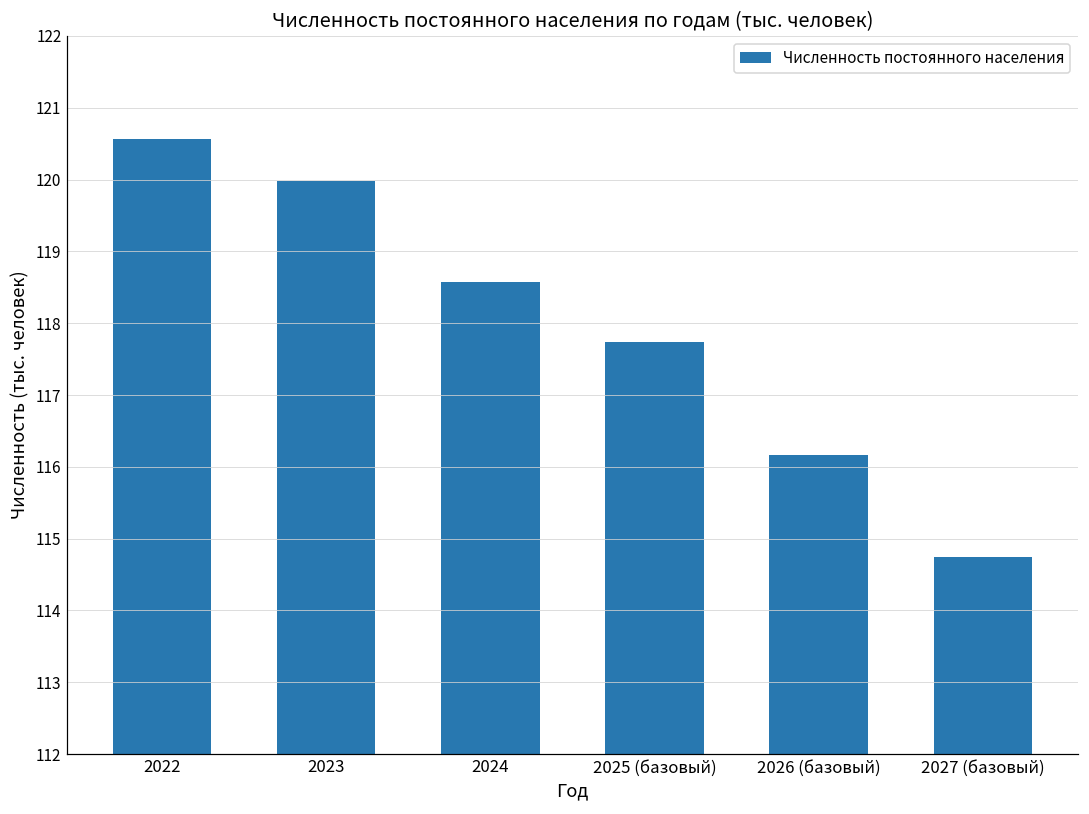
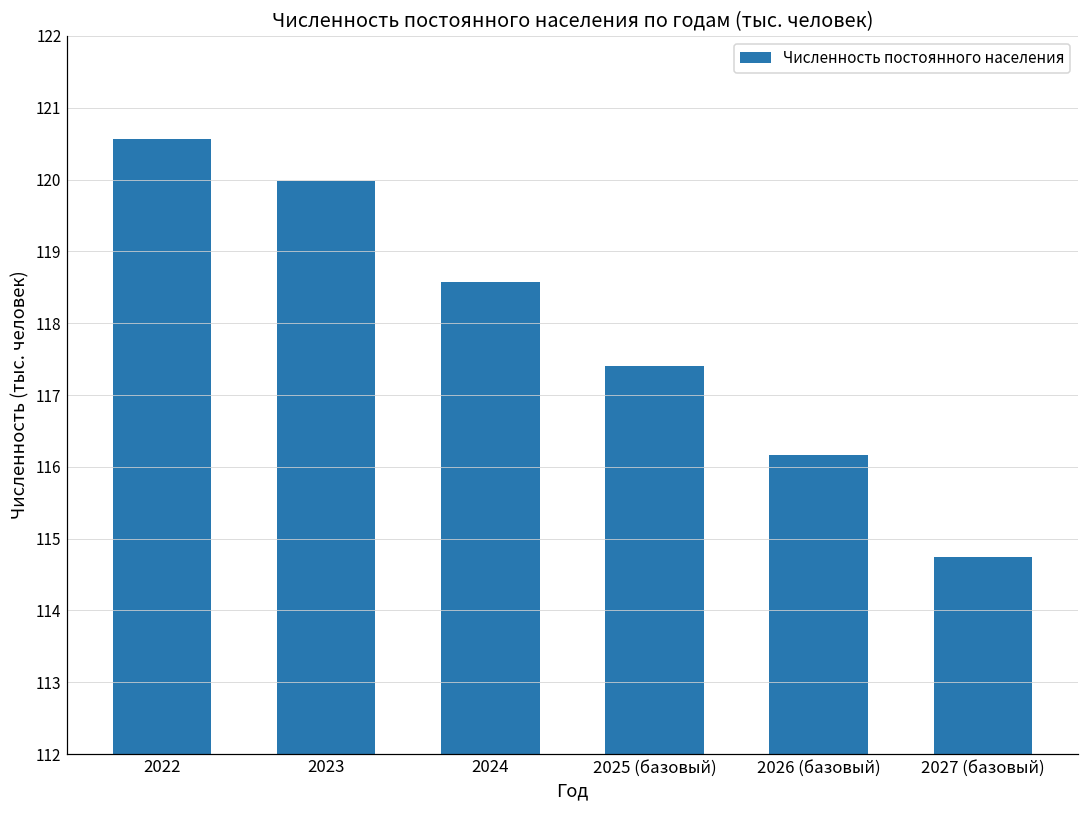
2025 (базовый): 117.7 -> 117.4
